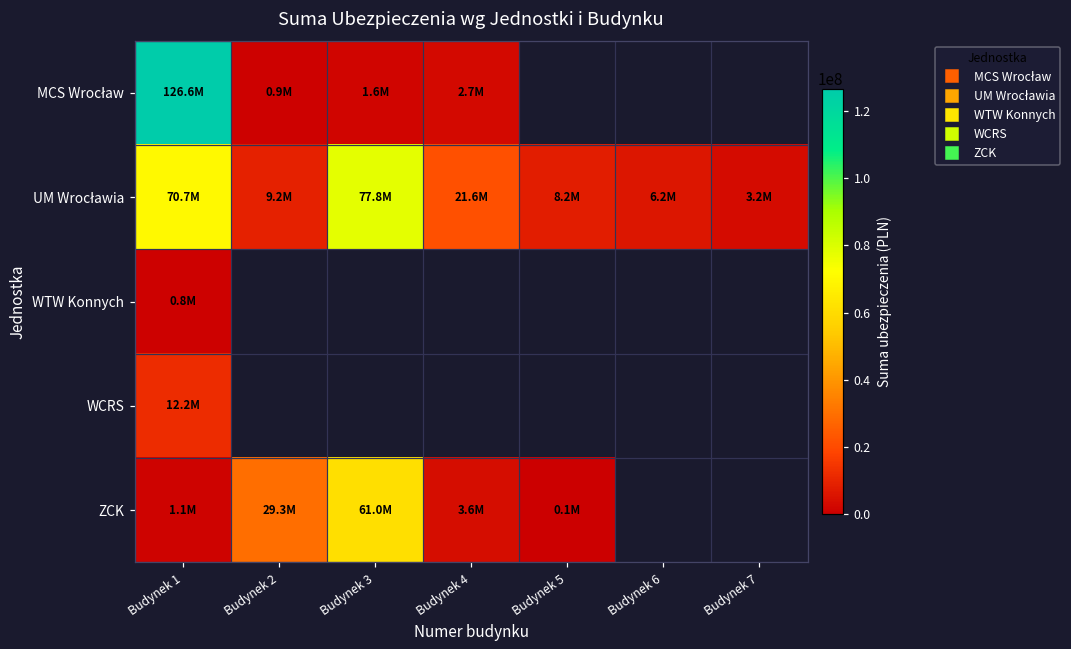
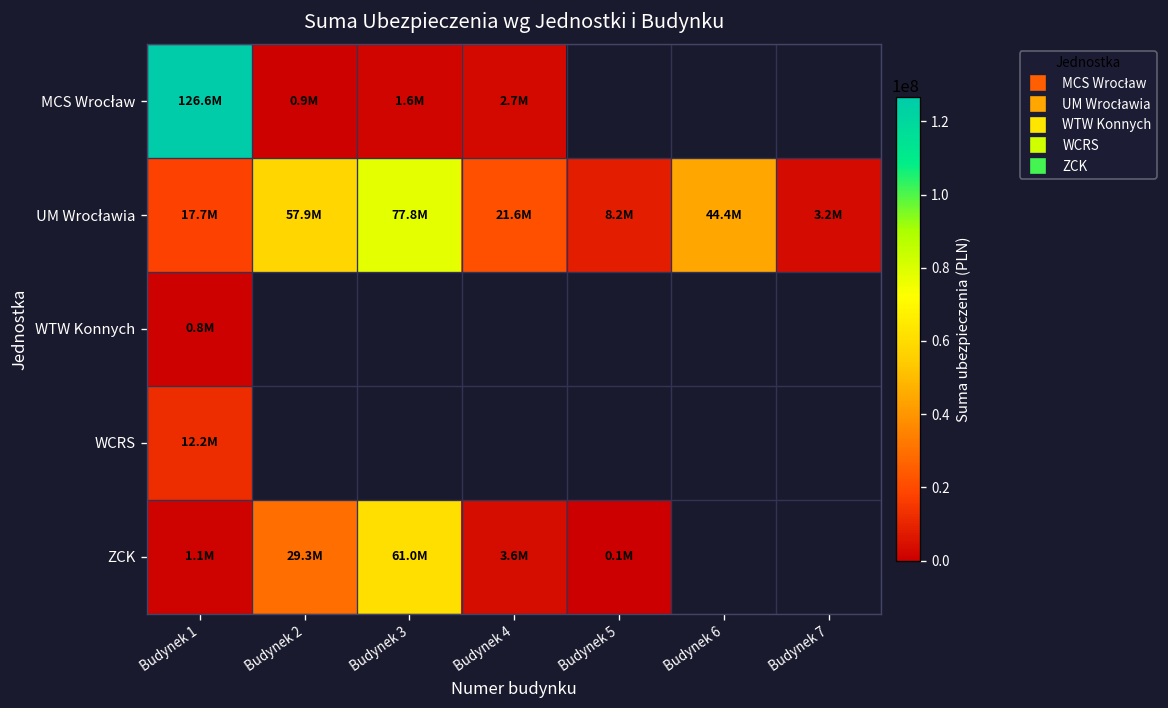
UM Wrocławia, Budynek 1: 70.7M -> 17.7M
UM Wrocławia, Budynek 2: 9.2M -> 57.9M
UM Wrocławia, Budynek 6: 6.2M -> 44.4M
